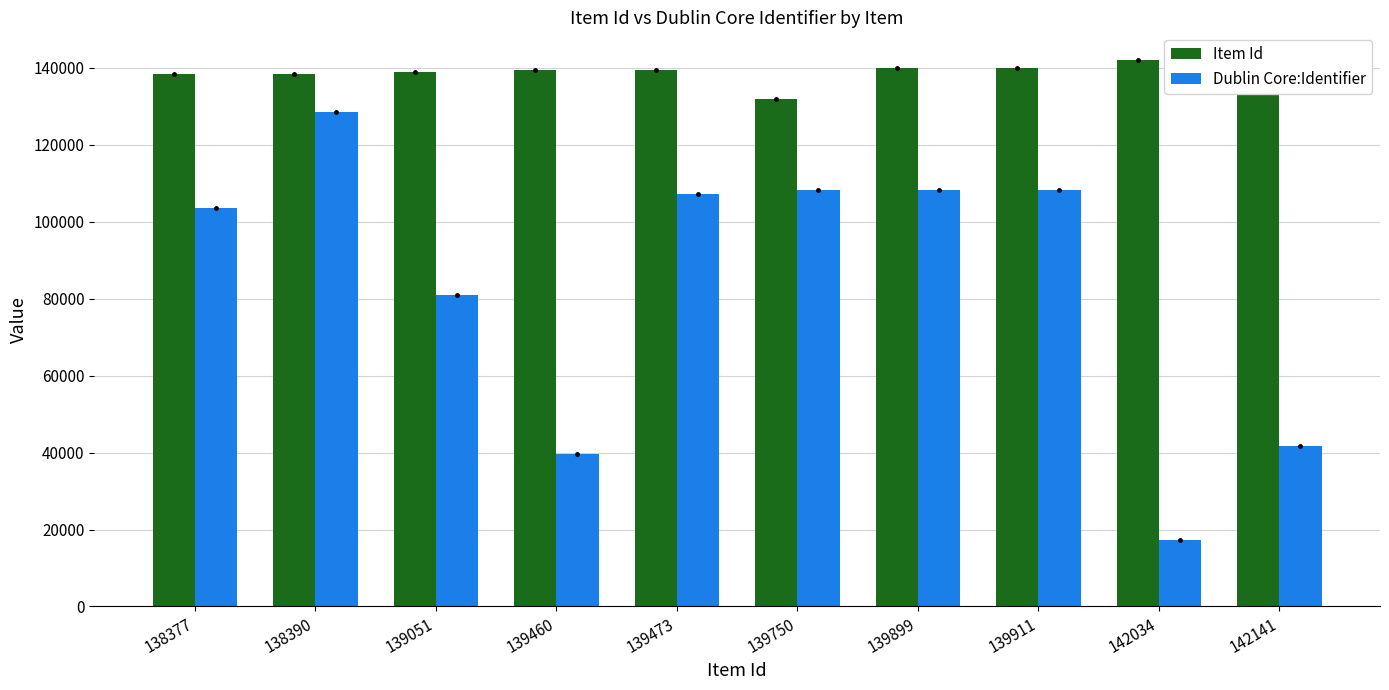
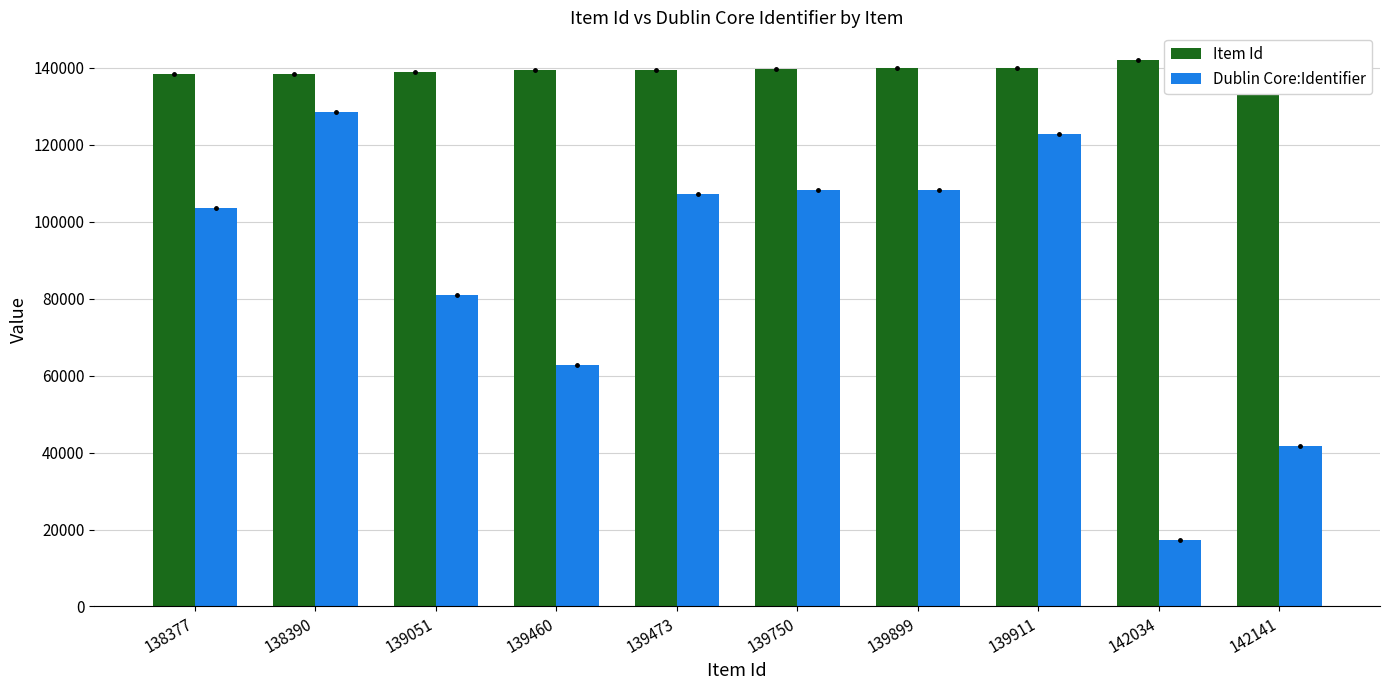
Dublin Core:Identifier, 139460: 40000 -> 63000
Item Id, 139750: 132000 -> 140000
Dublin Core:Identifier, 139911: 108000 -> 123000
